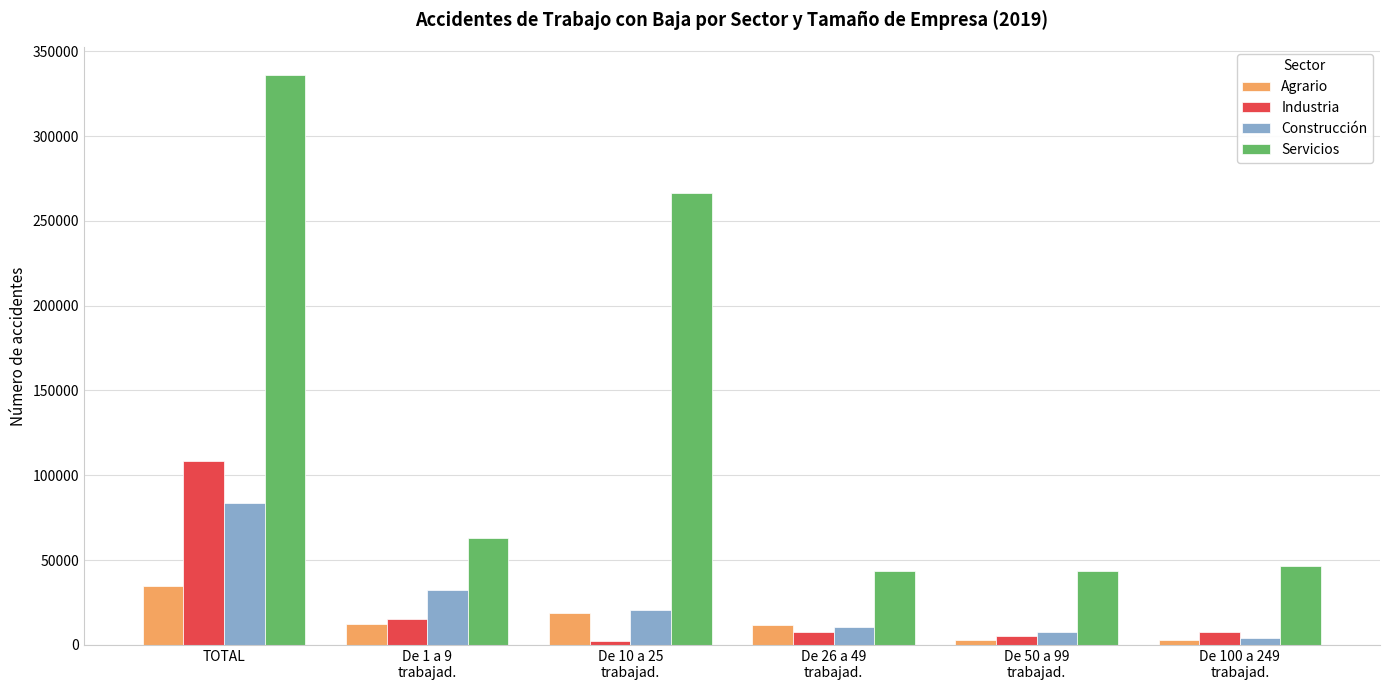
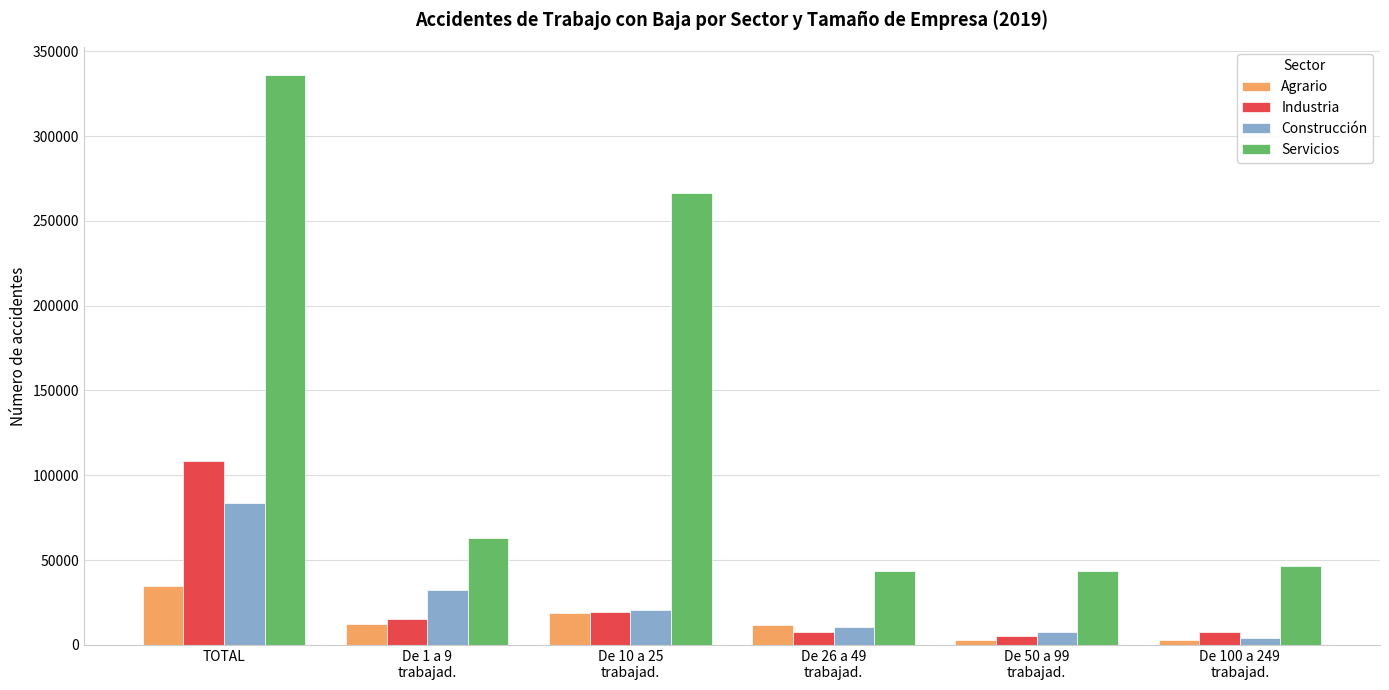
Industria, De 10 a 25 trabajad.: 2000 -> 19000
